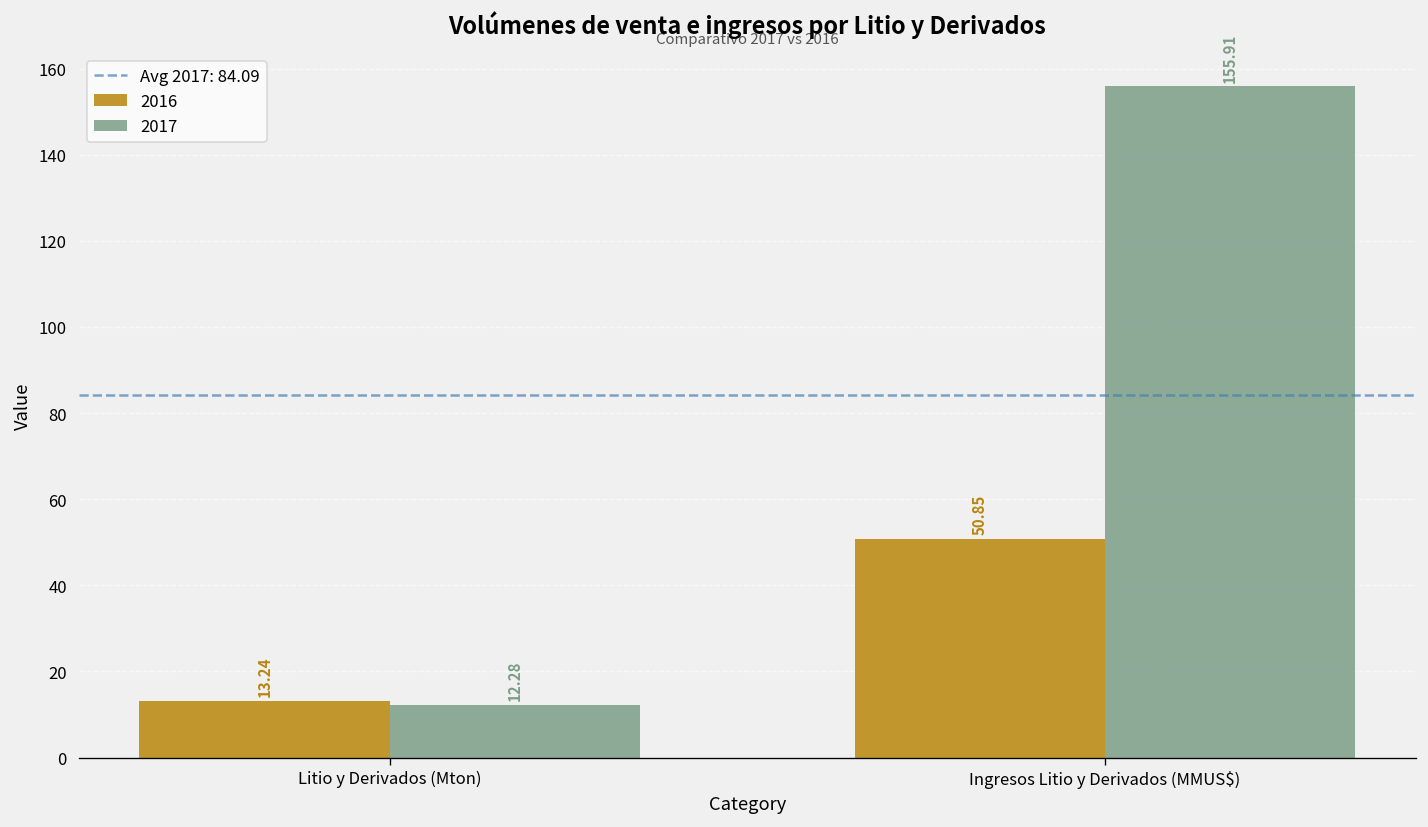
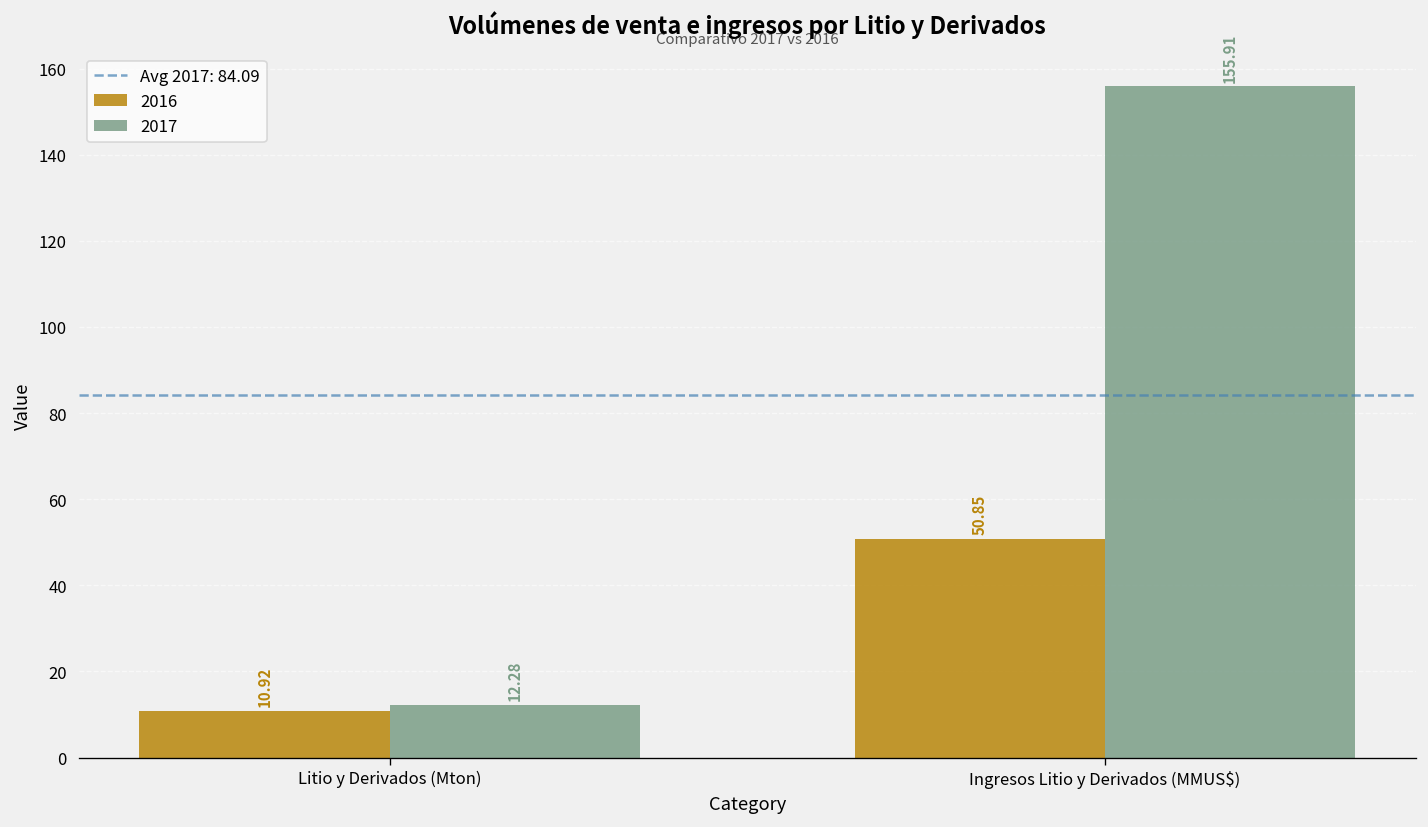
2016, Litio y Derivados (Mton): 13.24 -> 10.92
